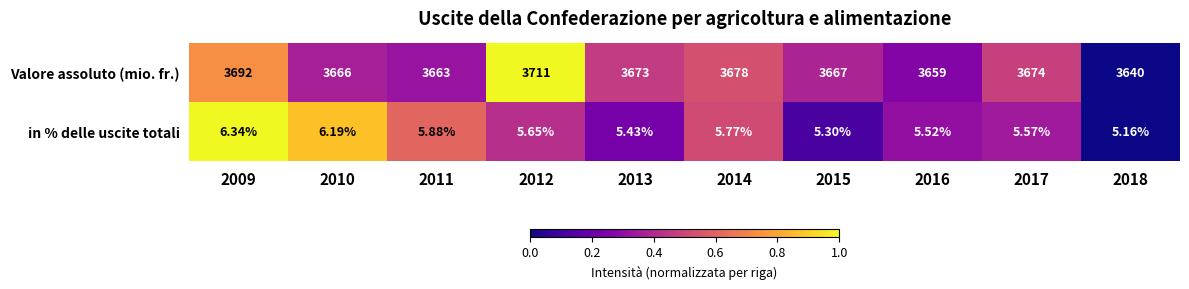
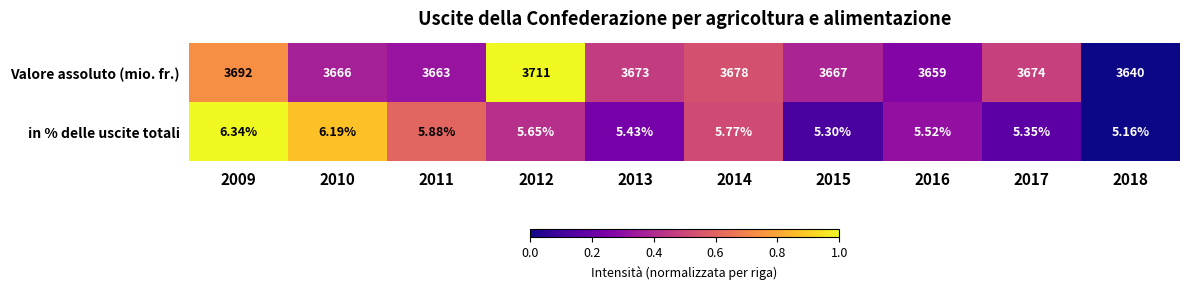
in % delle uscite totali, 2017: 5.57% -> 5.35%
